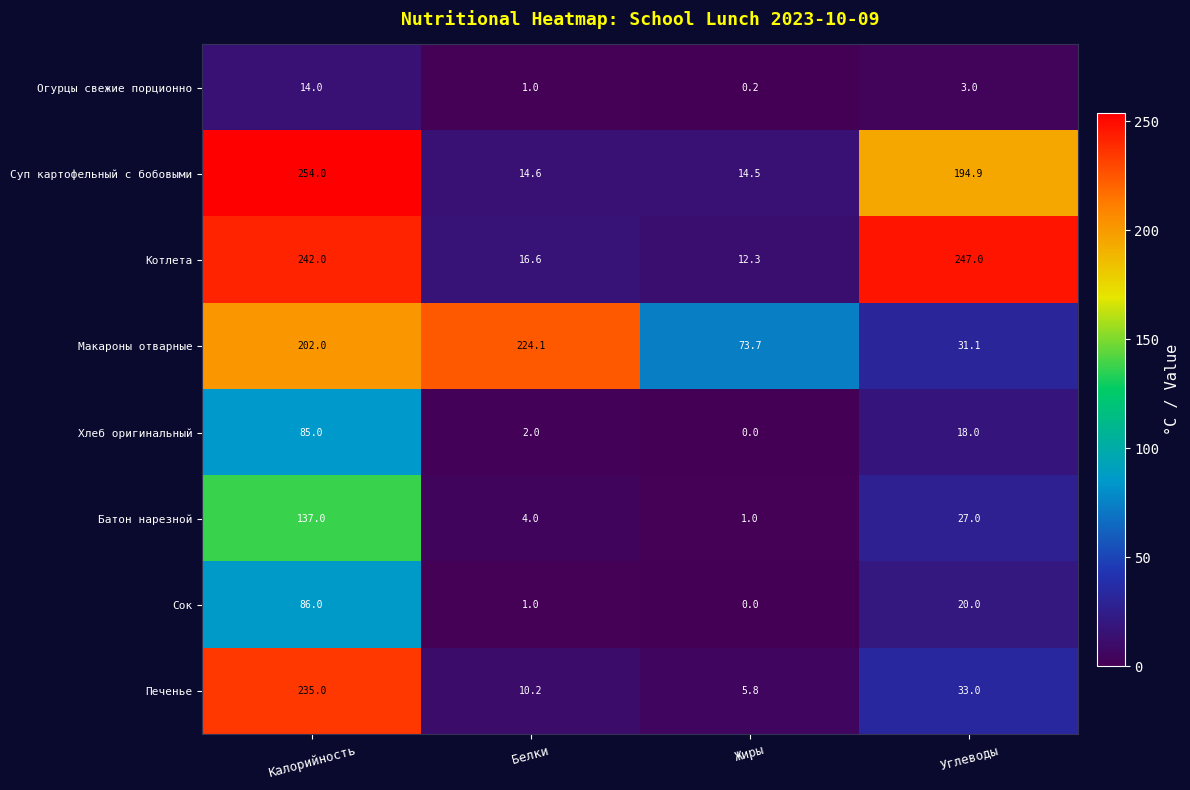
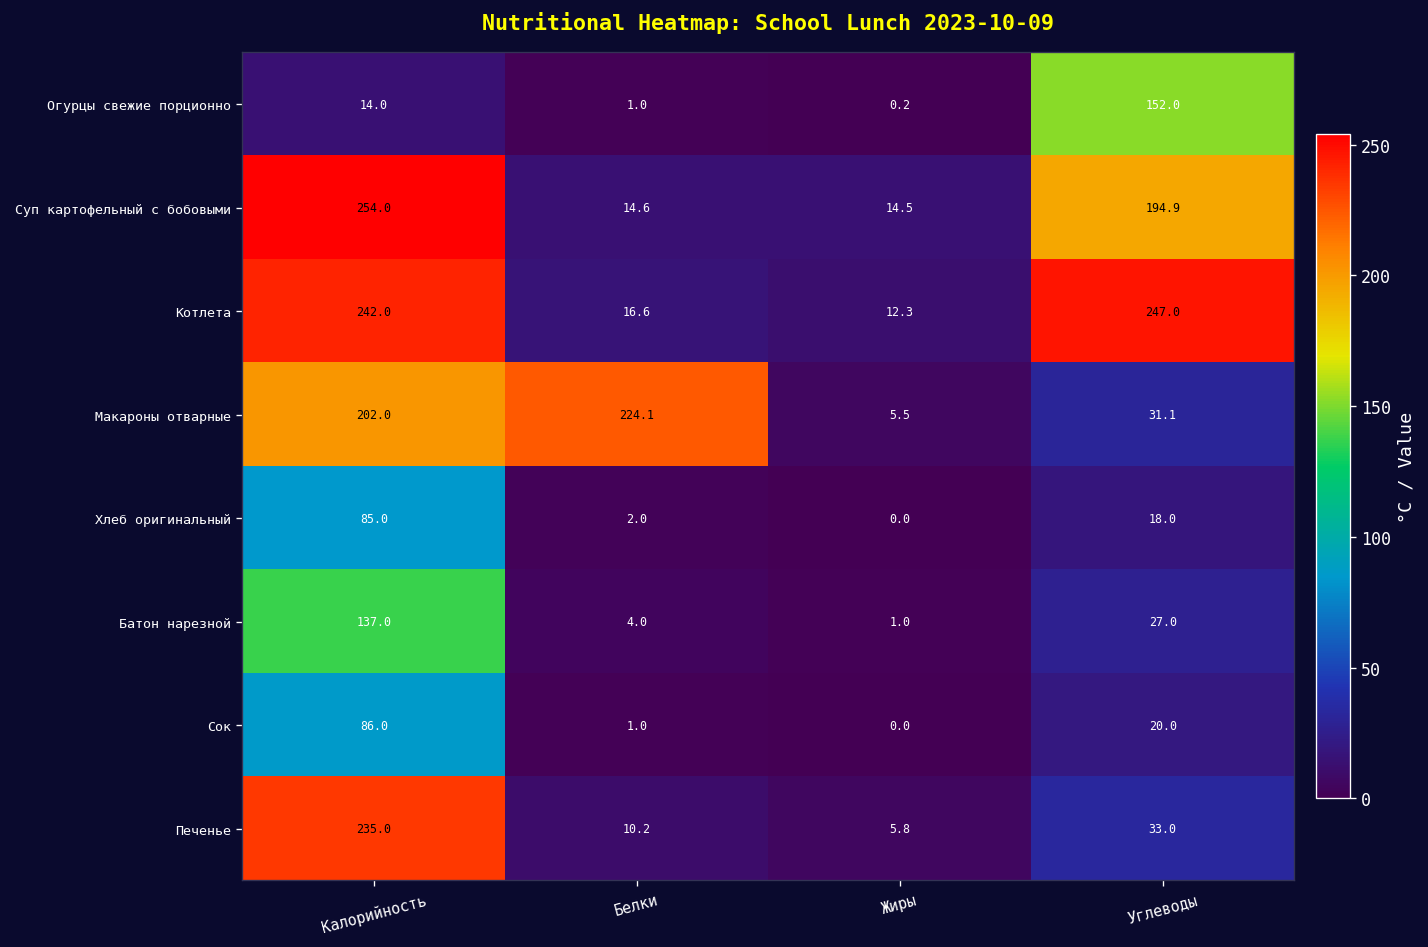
Огурцы свежие порционно, Углеводы: 3.0 -> 152.0
Макароны отварные, Жиры: 73.7 -> 5.5
